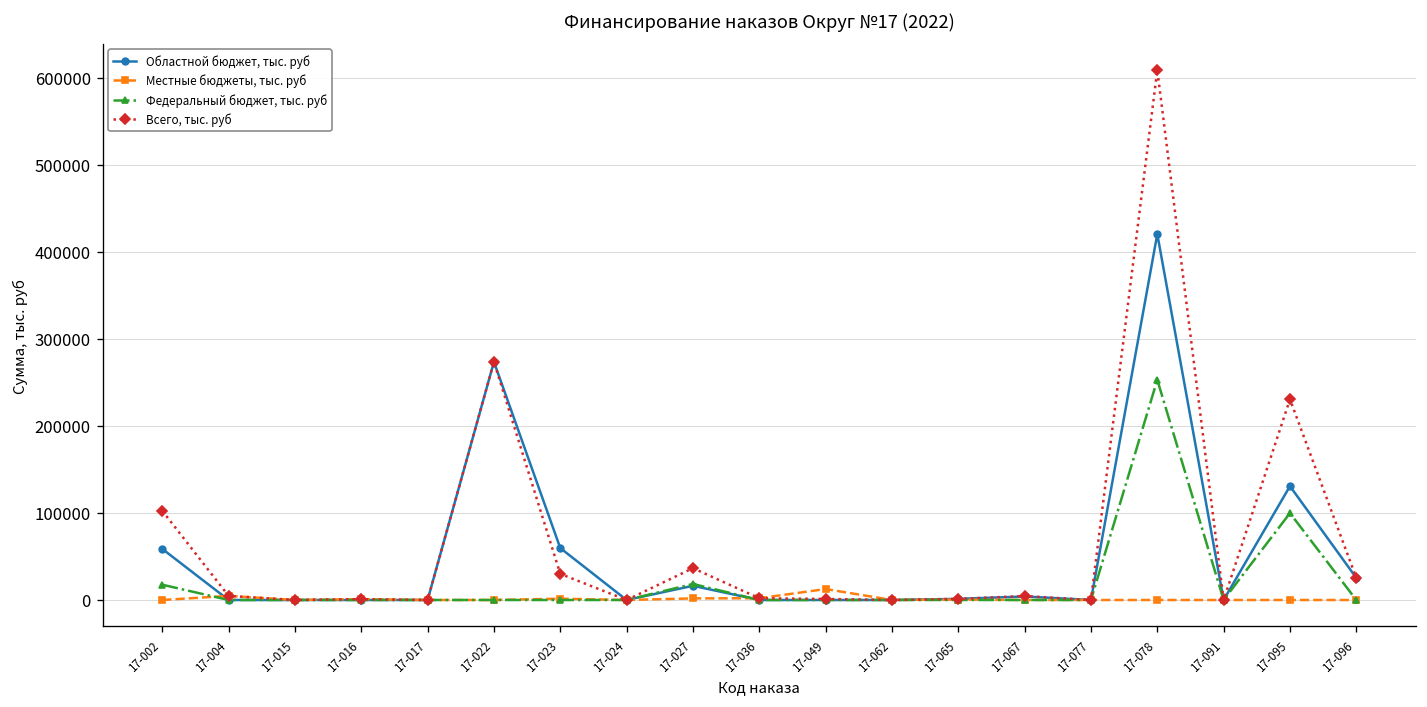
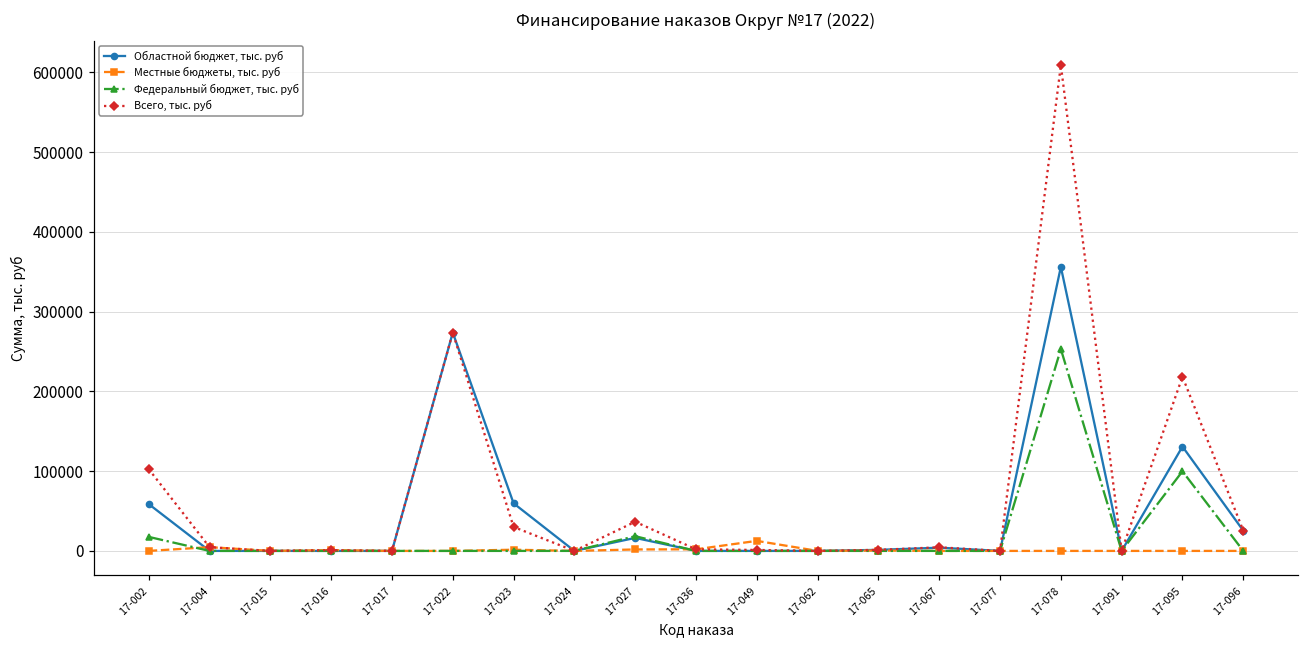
Областной бюджет, тыс. руб, 17-078: 420000 -> 360000
Всего, тыс. руб, 17-095: 230000 -> 220000
